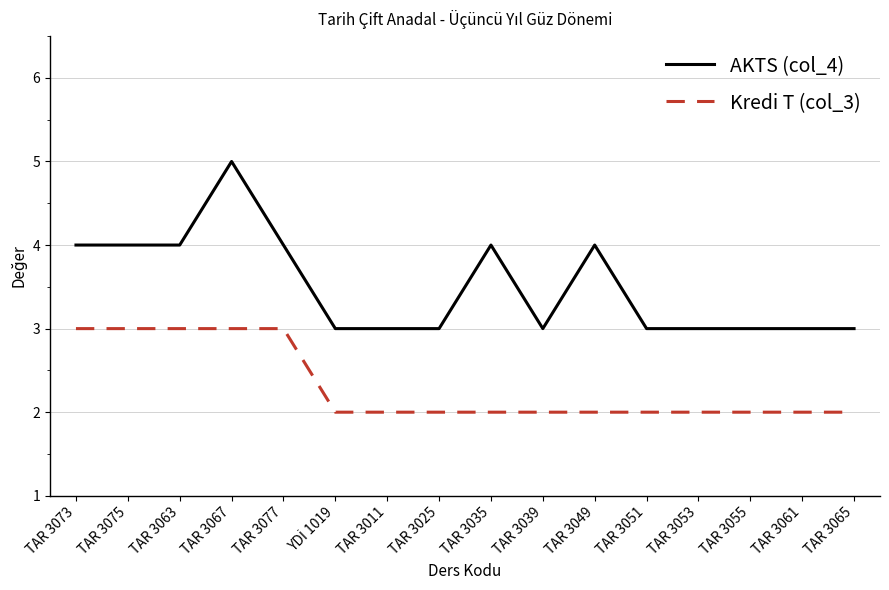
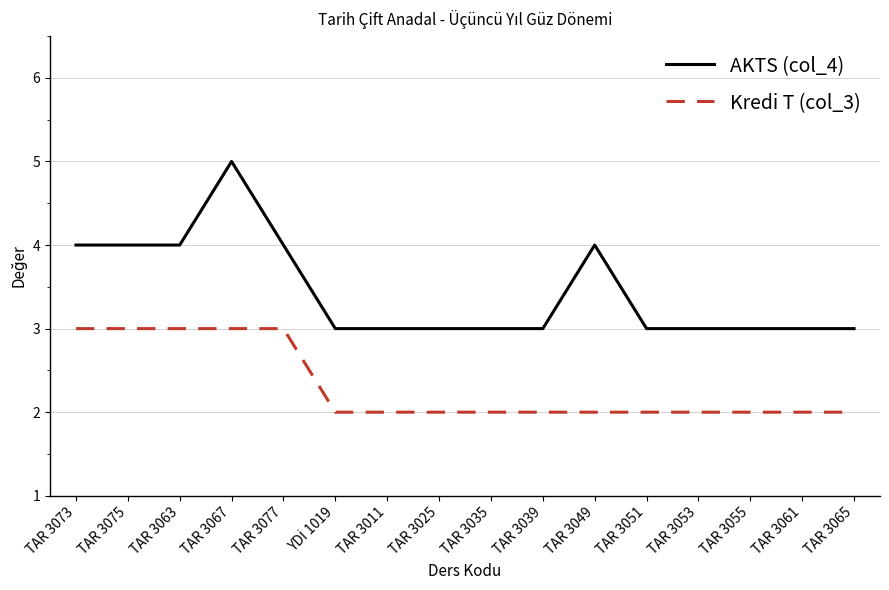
AKTS (col_4), TAR 3035: 4 -> 3
